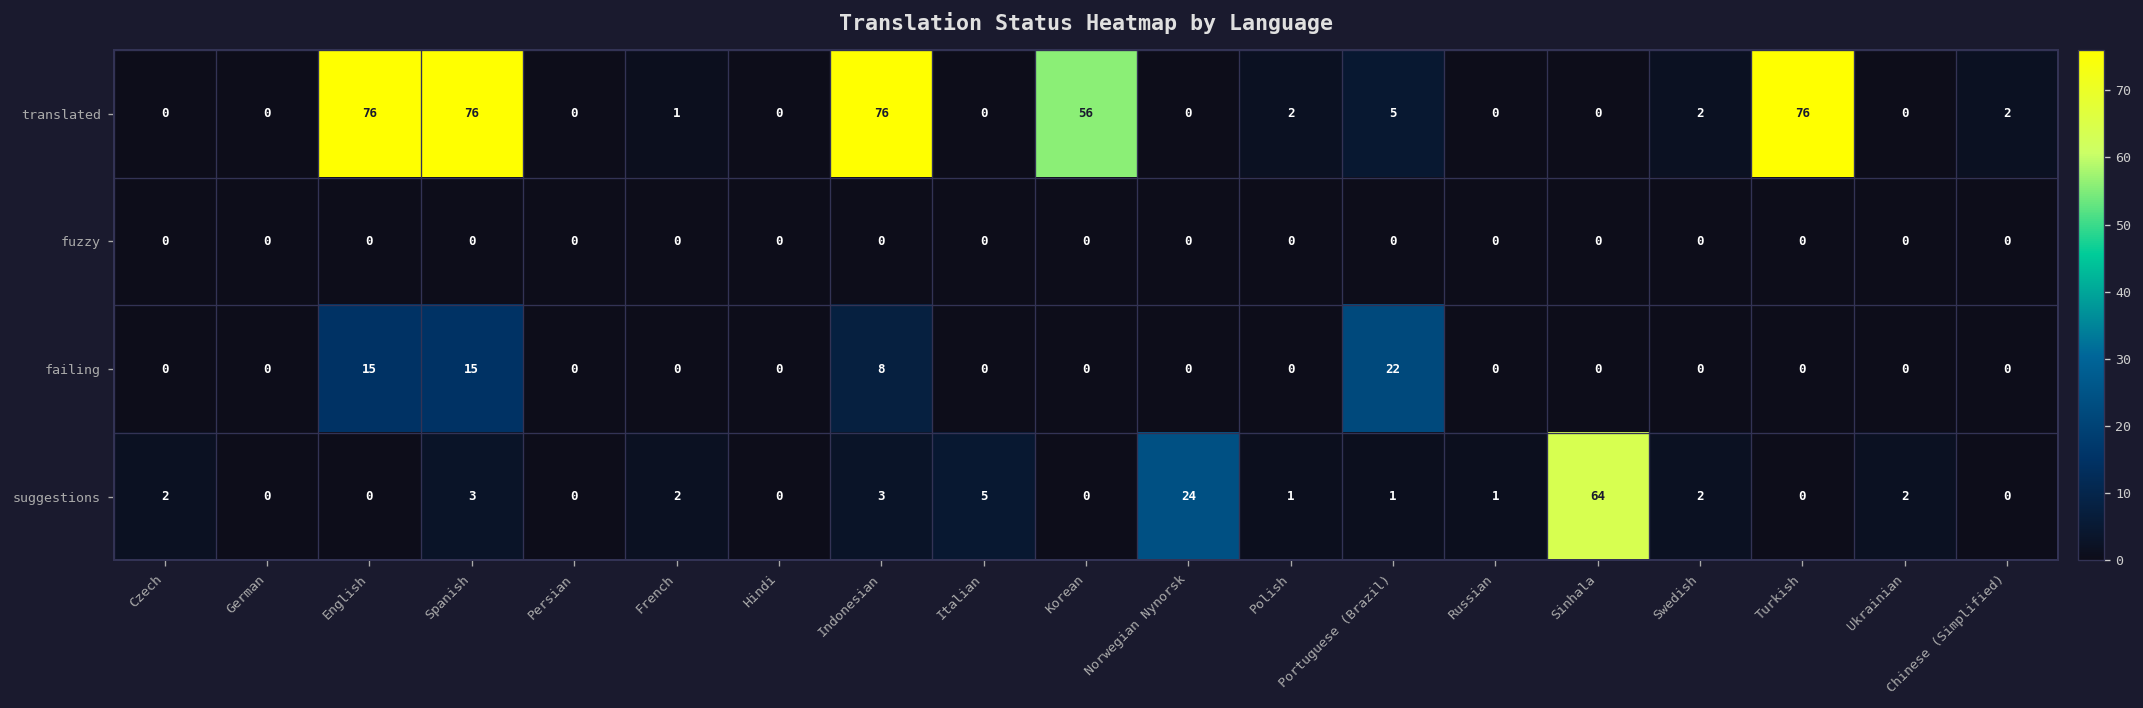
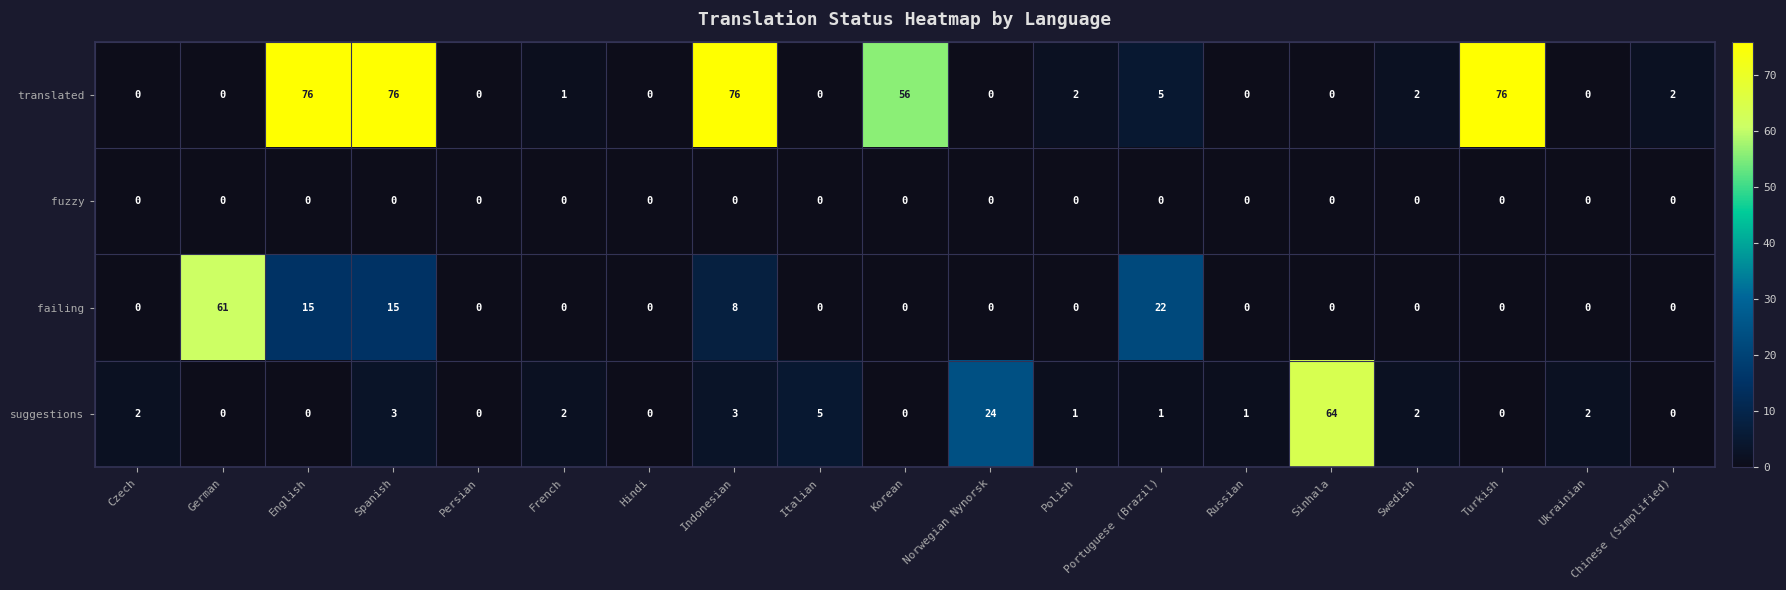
failing, German: 0 -> 61
